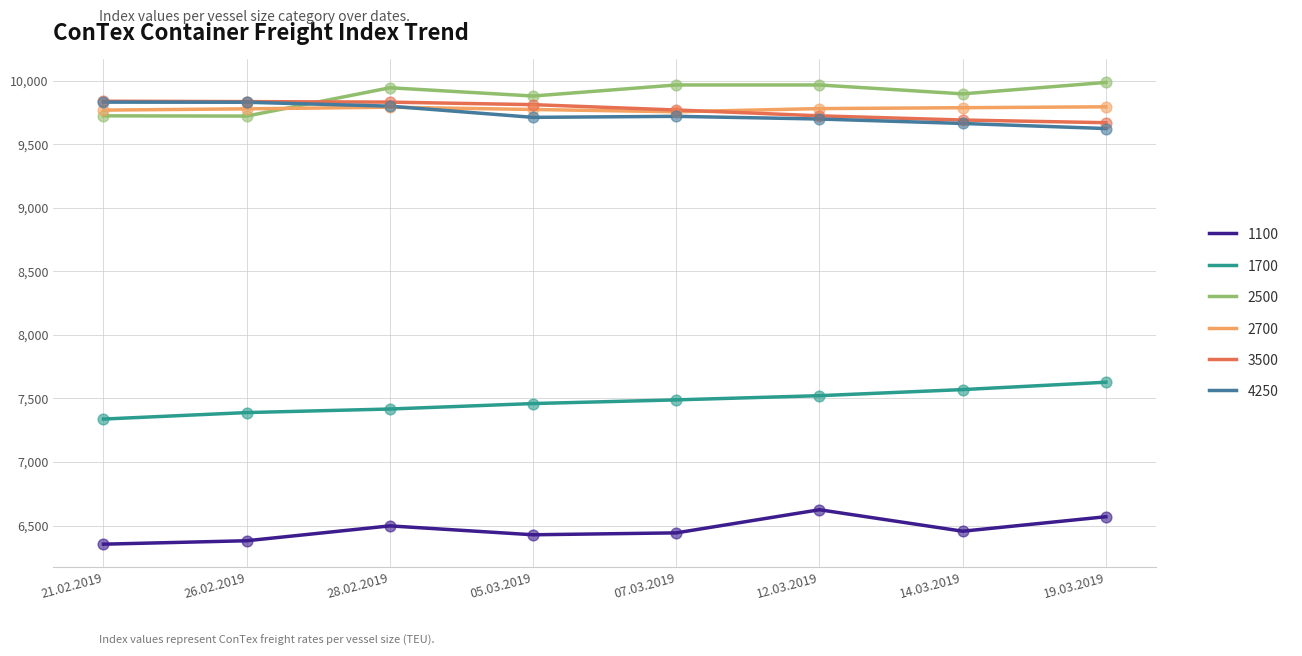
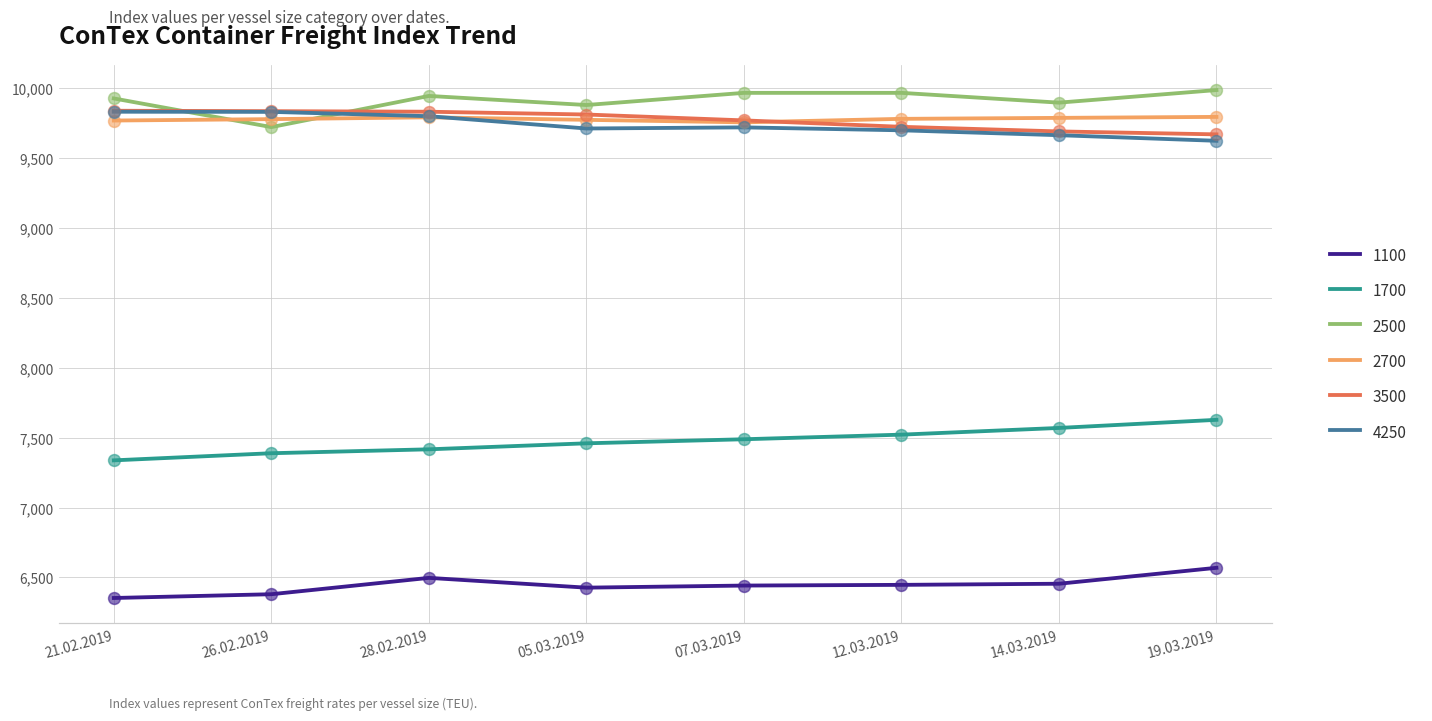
2500, 21.02.2019: 9,730 -> 9,930
1100, 12.03.2019: 6,620 -> 6,450
